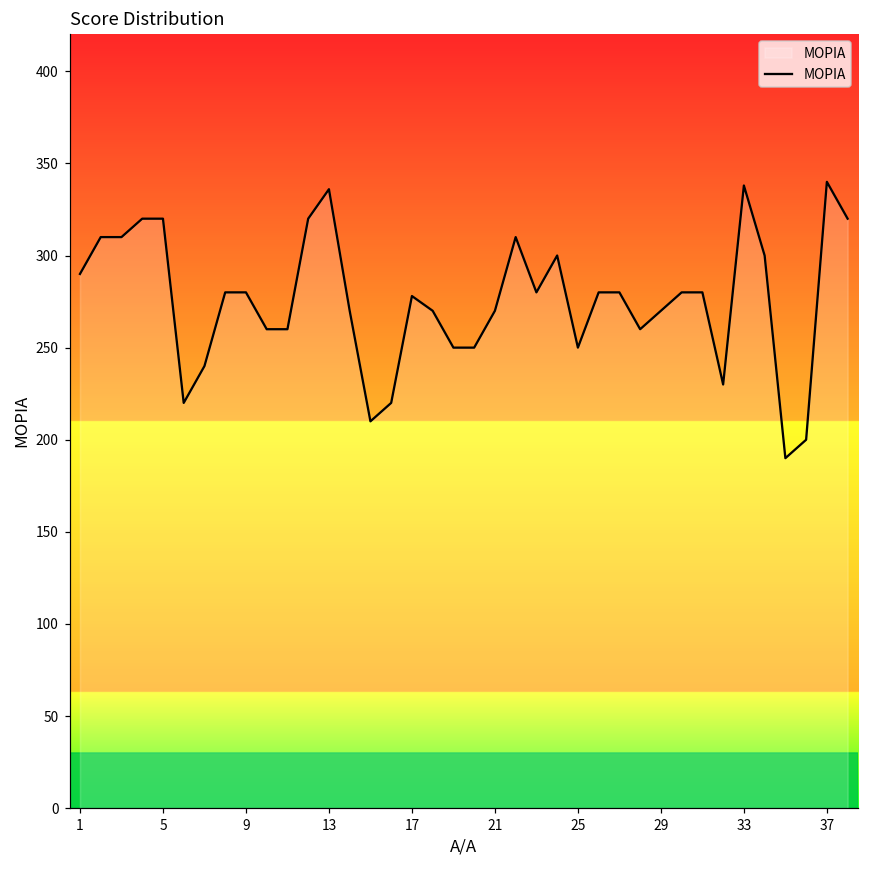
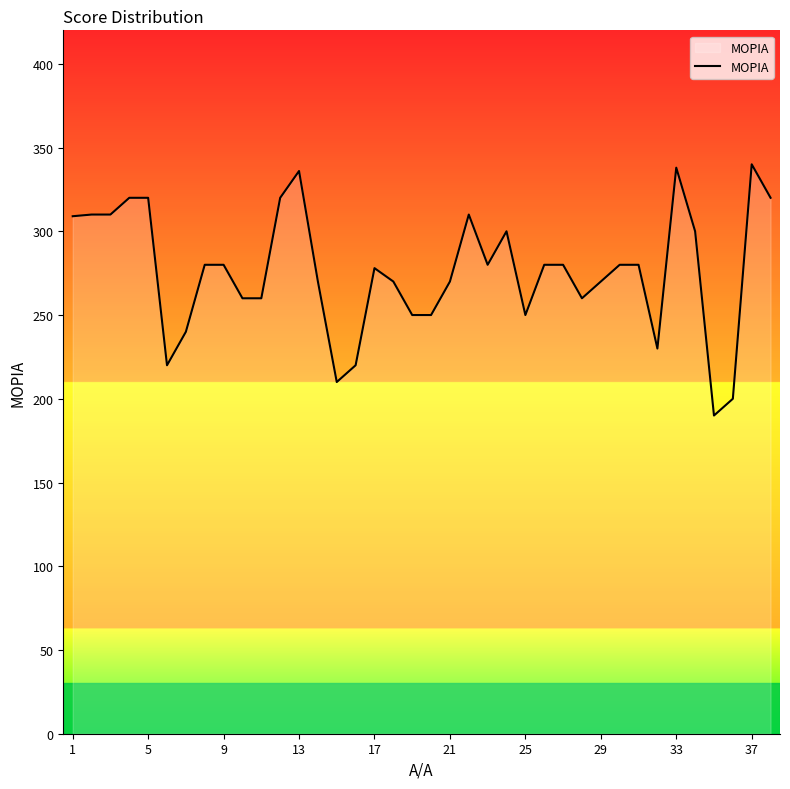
1: 290 -> 309
